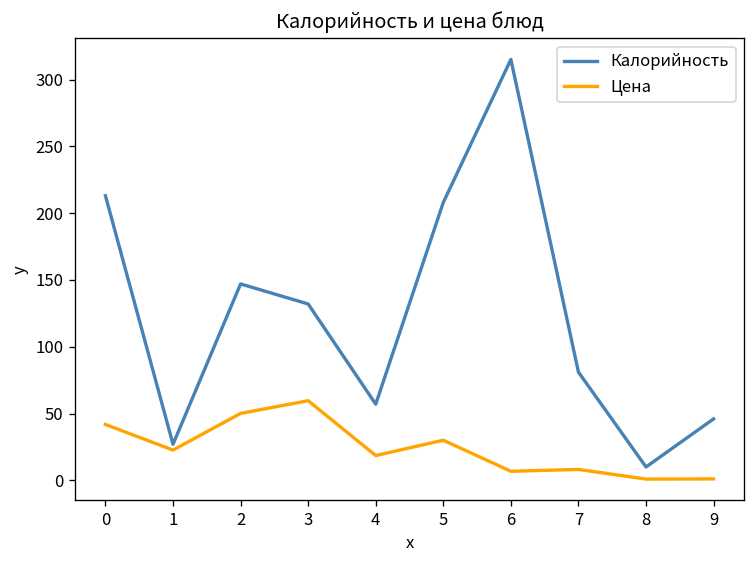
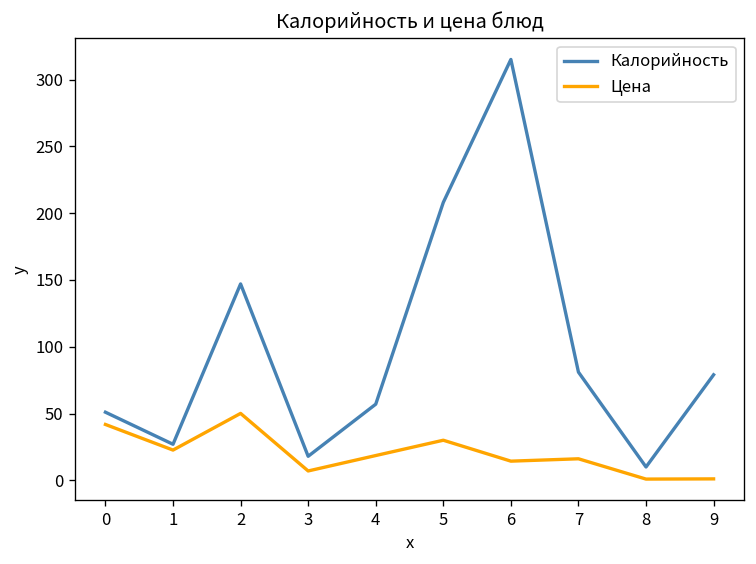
Калорийность, 0: 213 -> 51
Калорийность, 3: 132 -> 18
Цена, 3: 60 -> 7
Цена, 6: 7 -> 14
Цена, 7: 8 -> 16
Калорийность, 9: 46 -> 79
